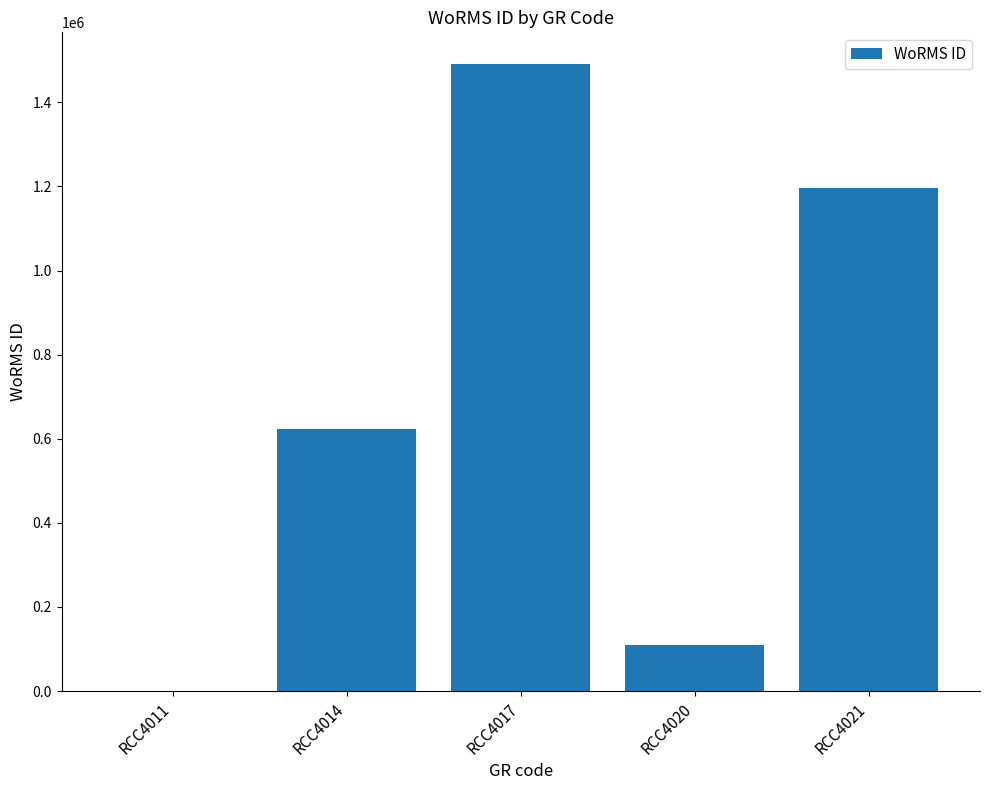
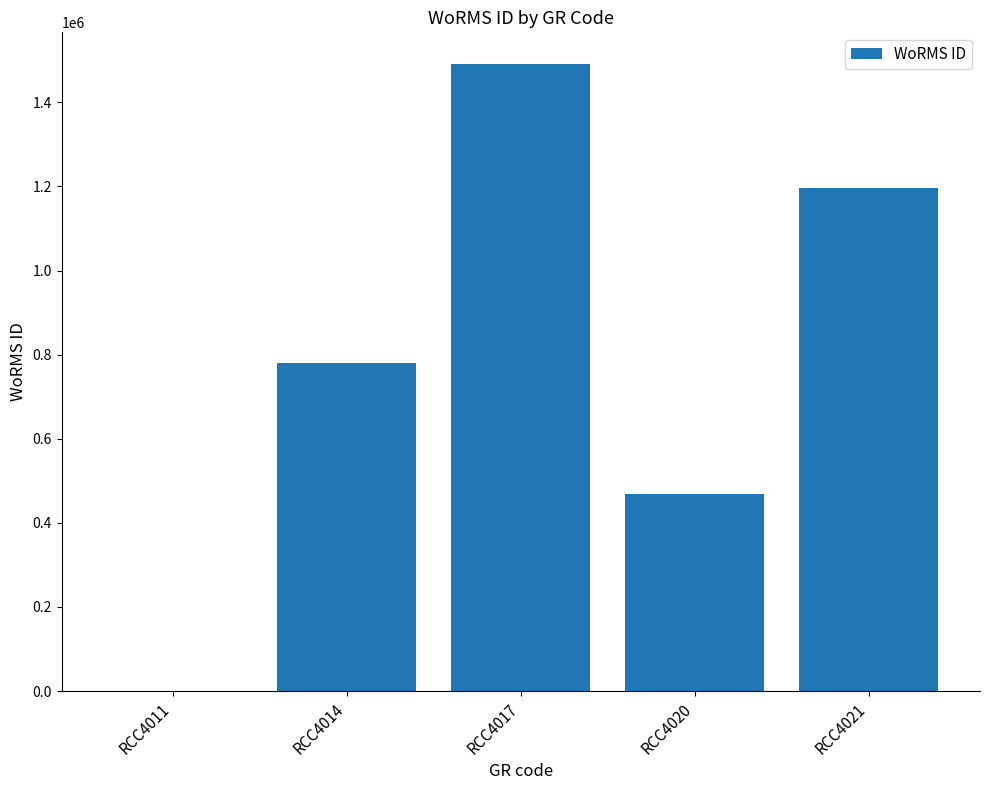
RCC4014: 620000 -> 780000
RCC4020: 110000 -> 470000
